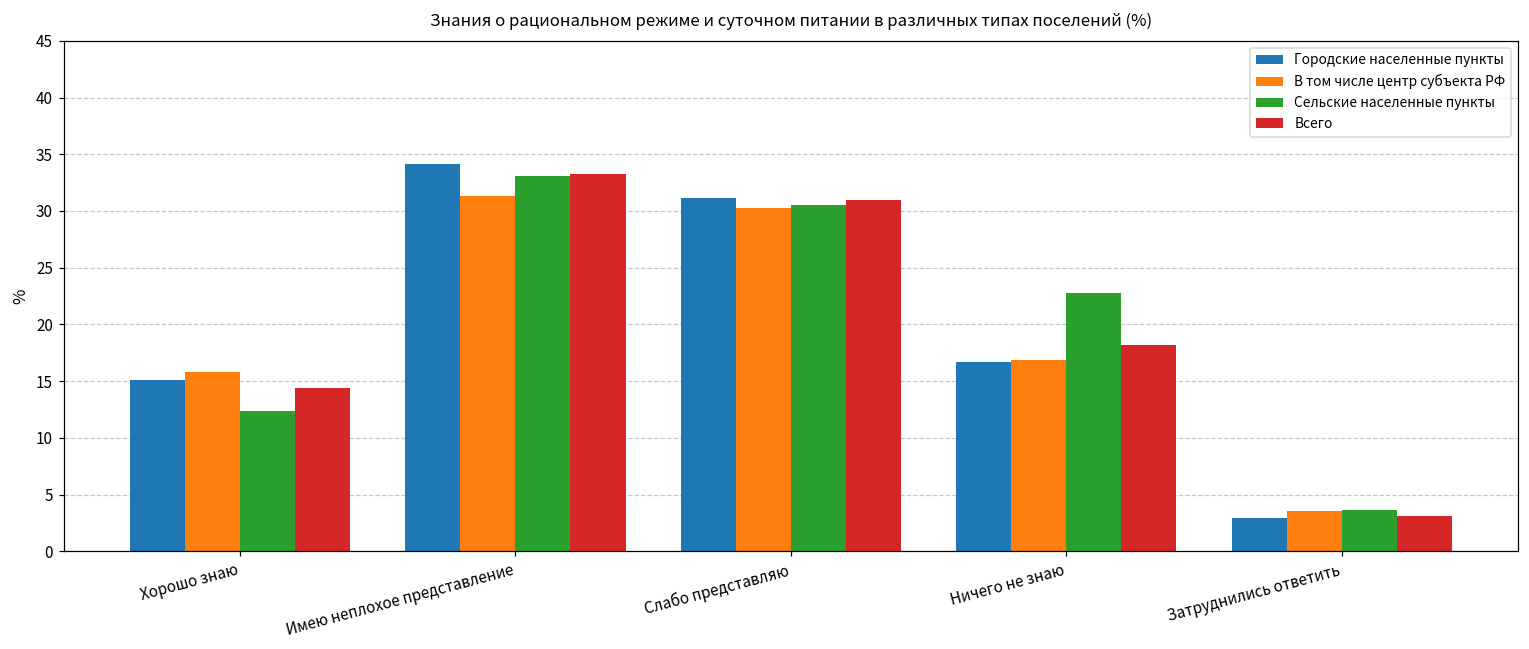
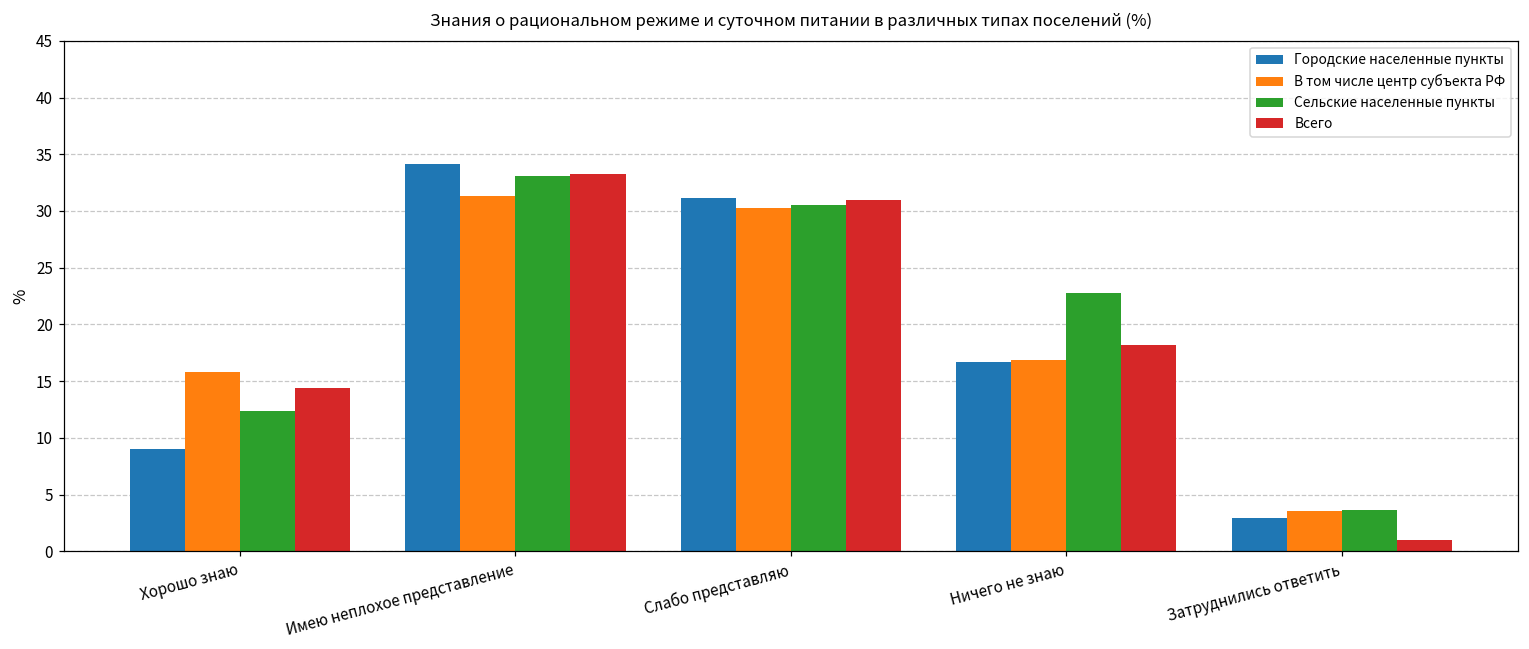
Городские населенные пункты, Хорошо знаю: 15.1 -> 9.0
Всего, Затруднились ответить: 3.1 -> 1.0
